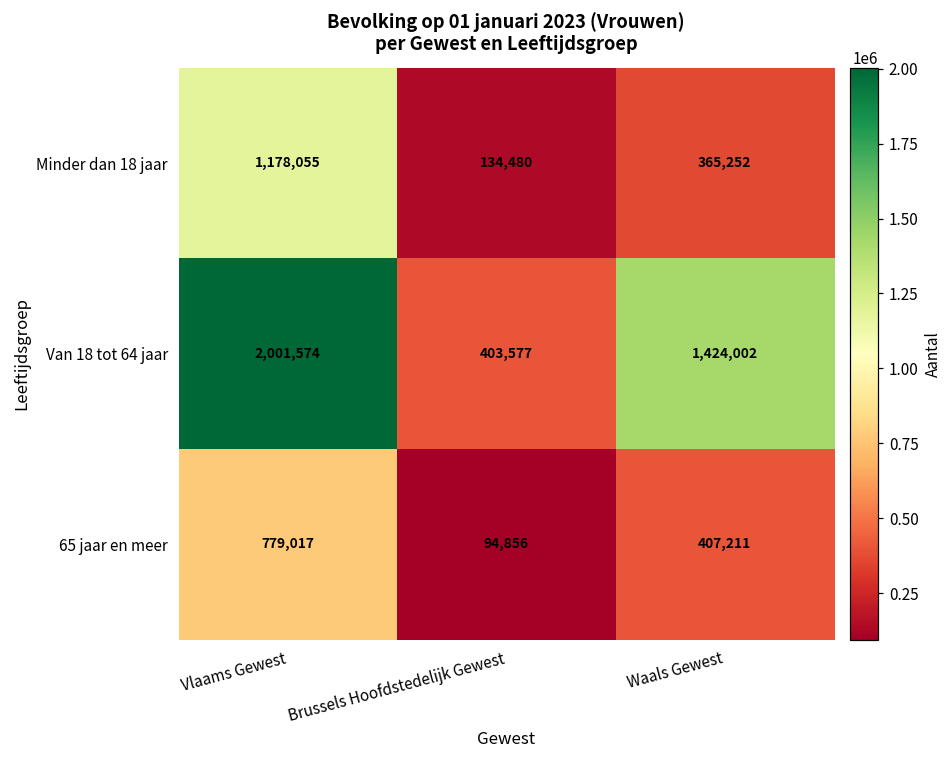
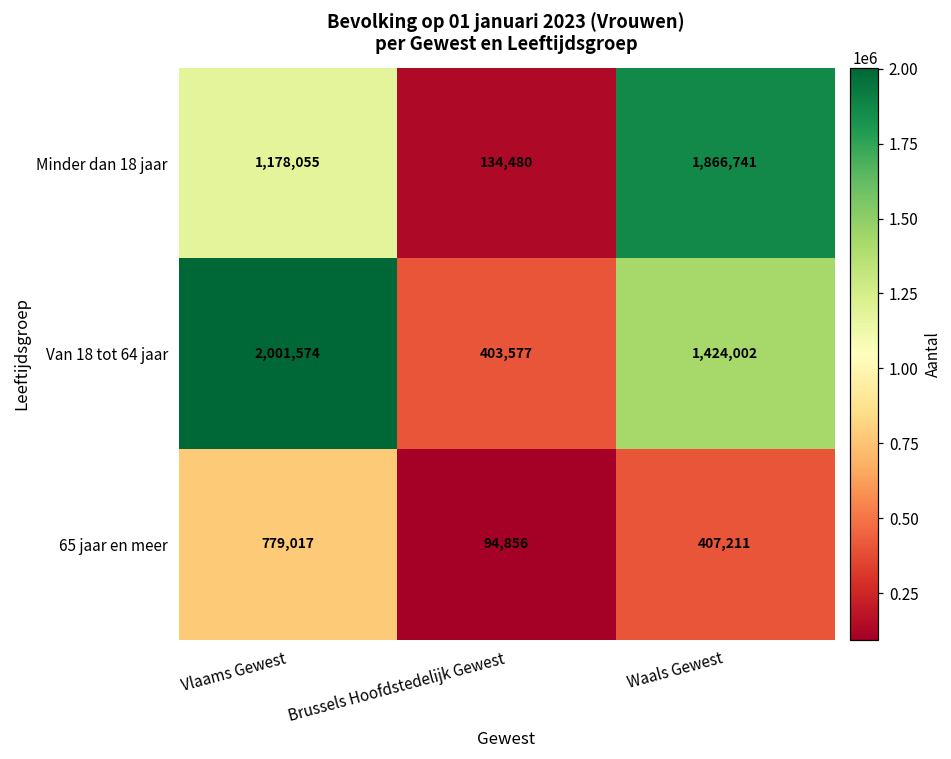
Minder dan 18 jaar, Waals Gewest: 365,252 -> 1,866,741
